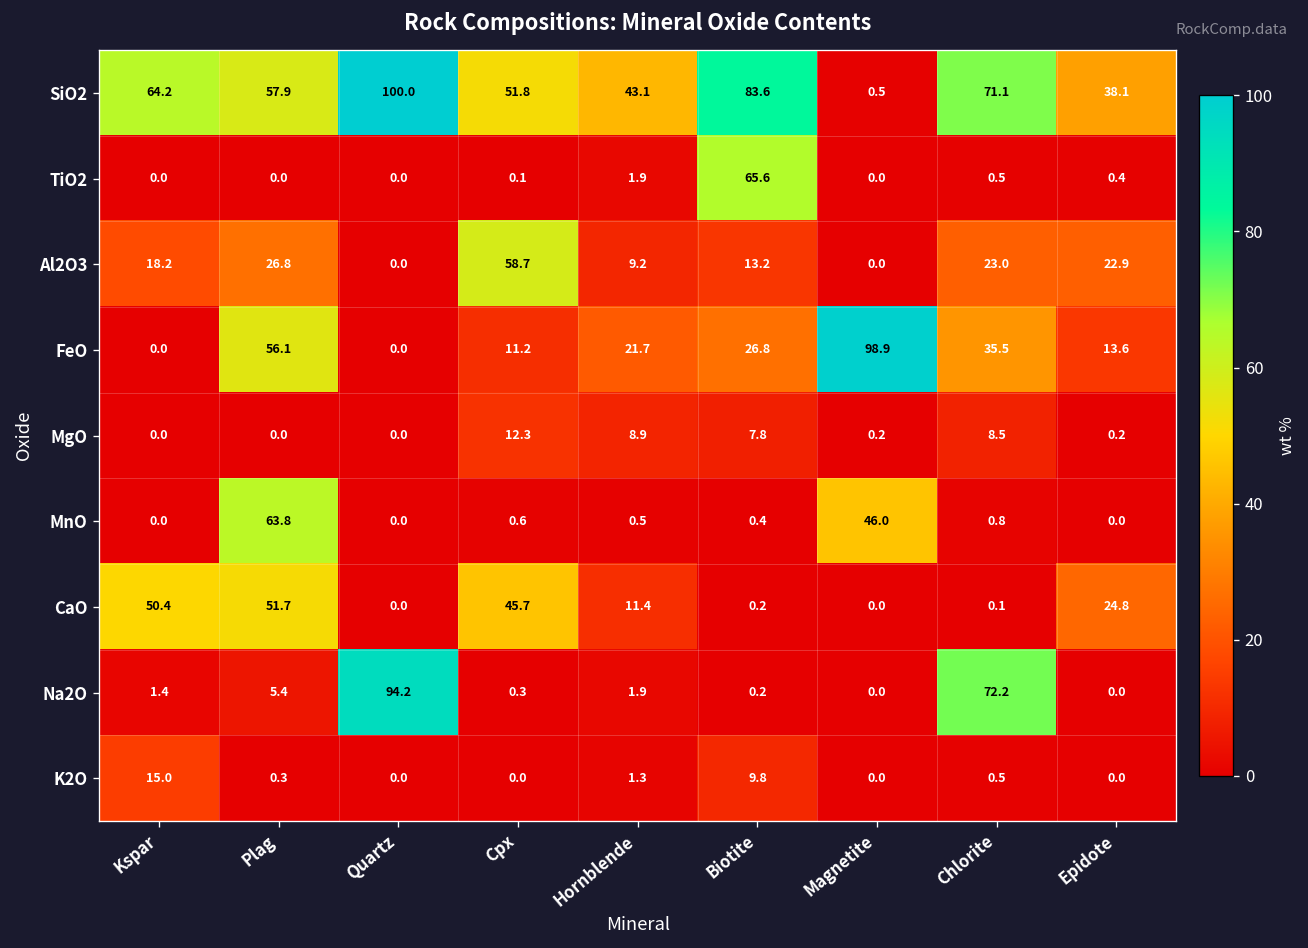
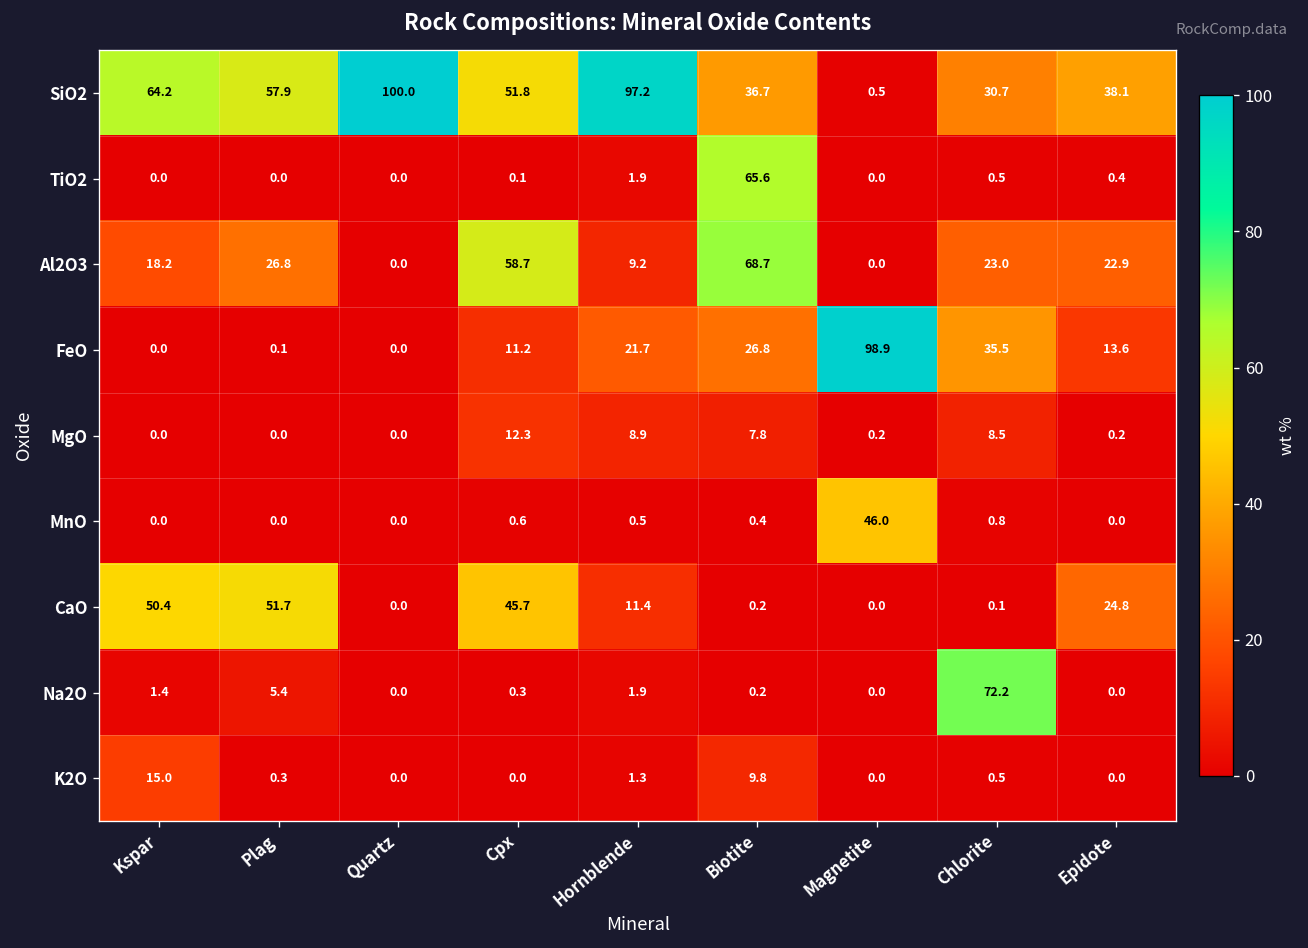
SiO2, Hornblende: 43.1 -> 97.2
SiO2, Biotite: 83.6 -> 36.7
SiO2, Chlorite: 71.1 -> 30.7
Al2O3, Biotite: 13.2 -> 68.7
FeO, Plag: 56.1 -> 0.1
MnO, Plag: 63.8 -> 0.0
Na2O, Quartz: 94.2 -> 0.0
